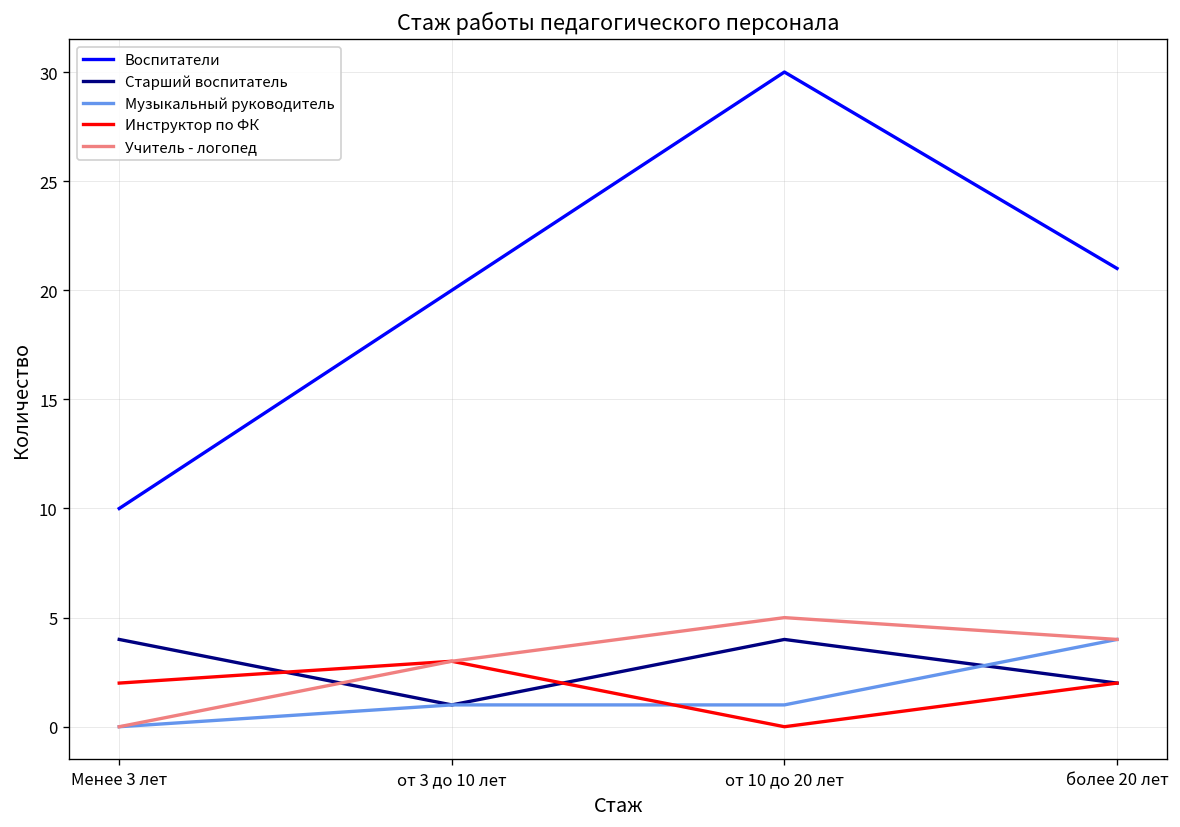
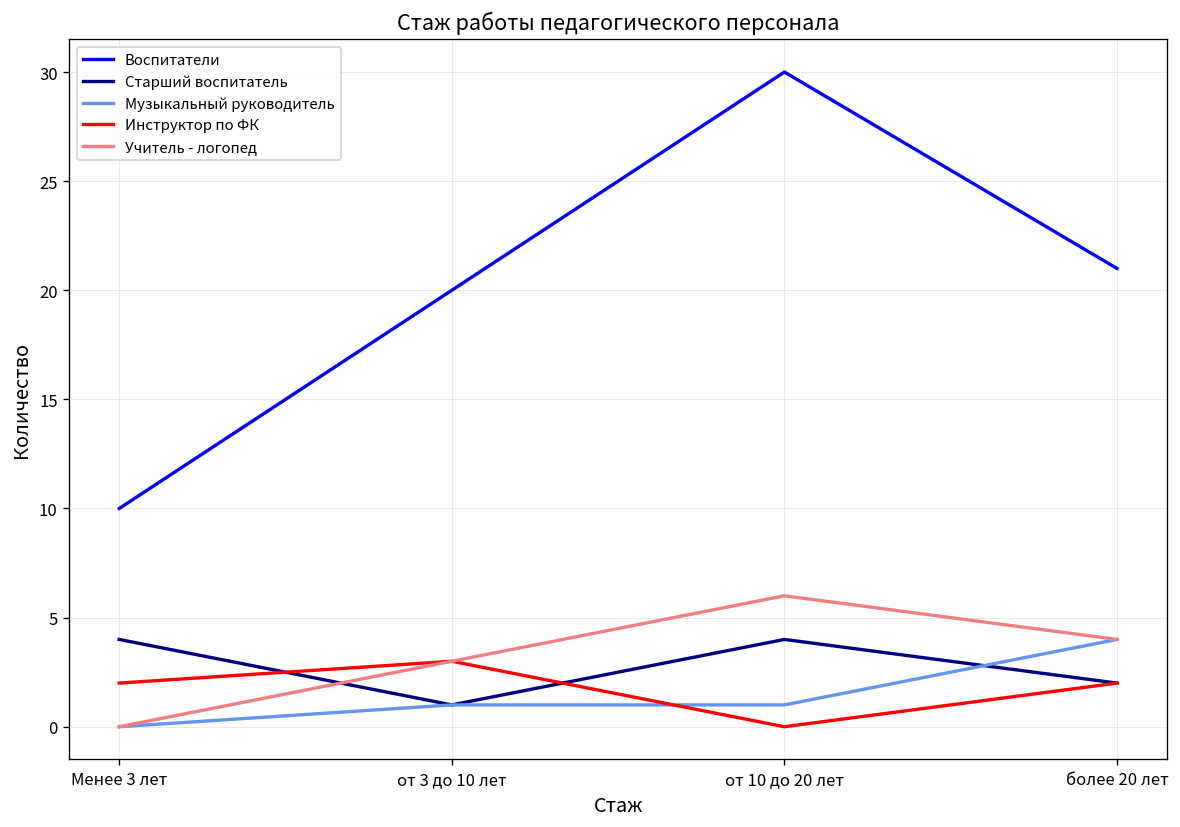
Учитель - логопед, от 10 до 20 лет: 5 -> 6
